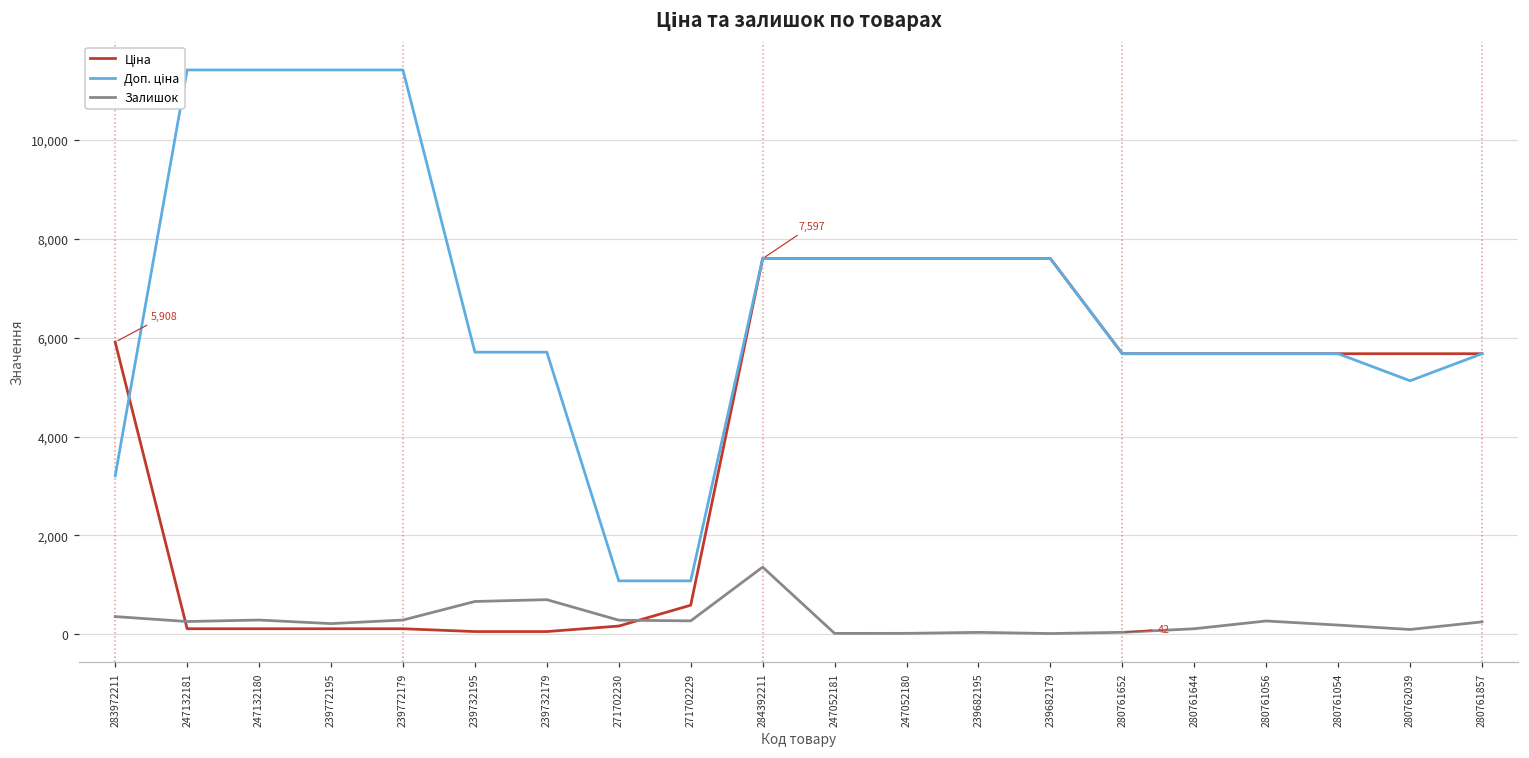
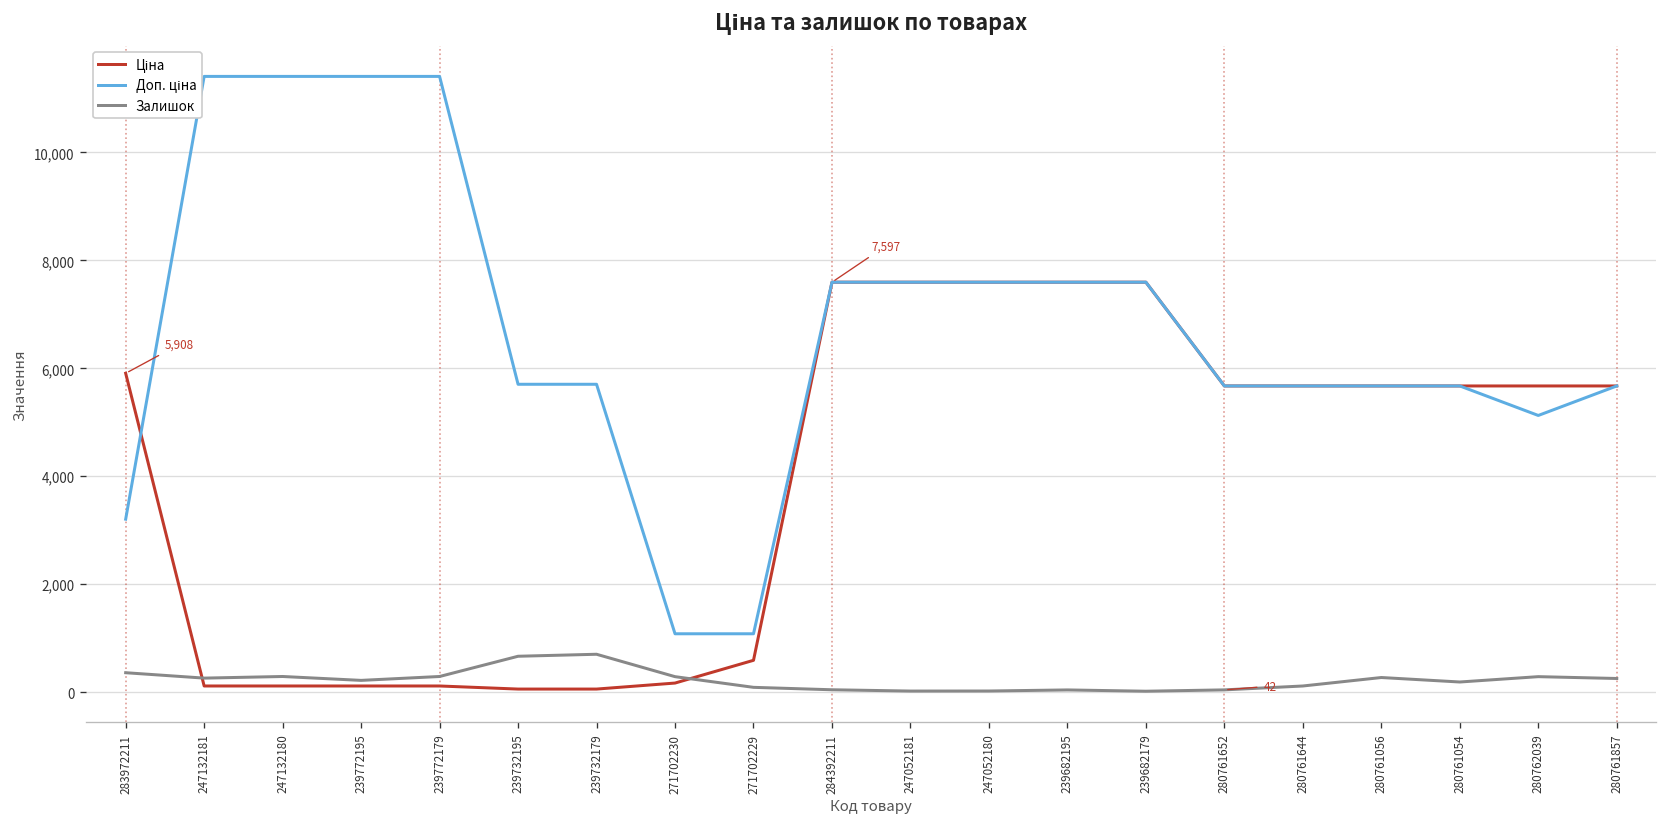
Залишок, 271702229: 300 -> 100
Залишок, 284392211: 1,400 -> 0
Залишок, 280762039: 100 -> 300
